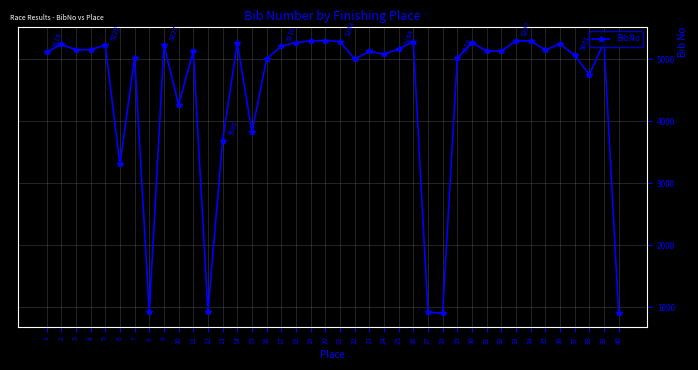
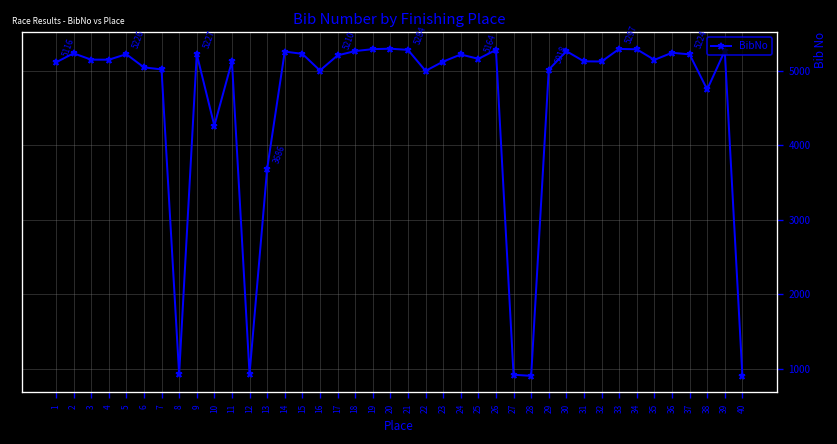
6: 3300 -> 5000
15: 3800 -> 5200
24: 5100 -> 5200
37: 5061 -> 5224
